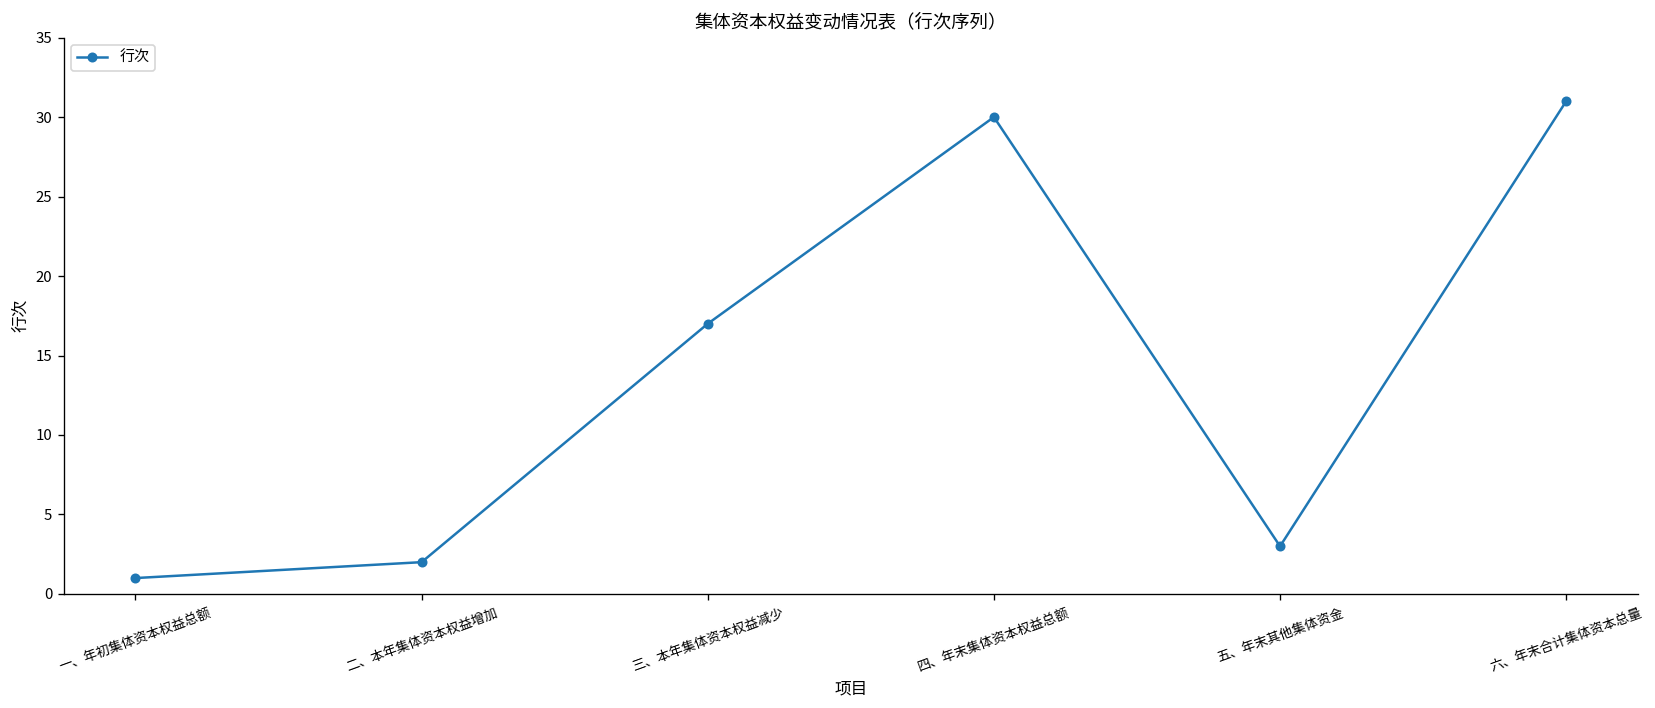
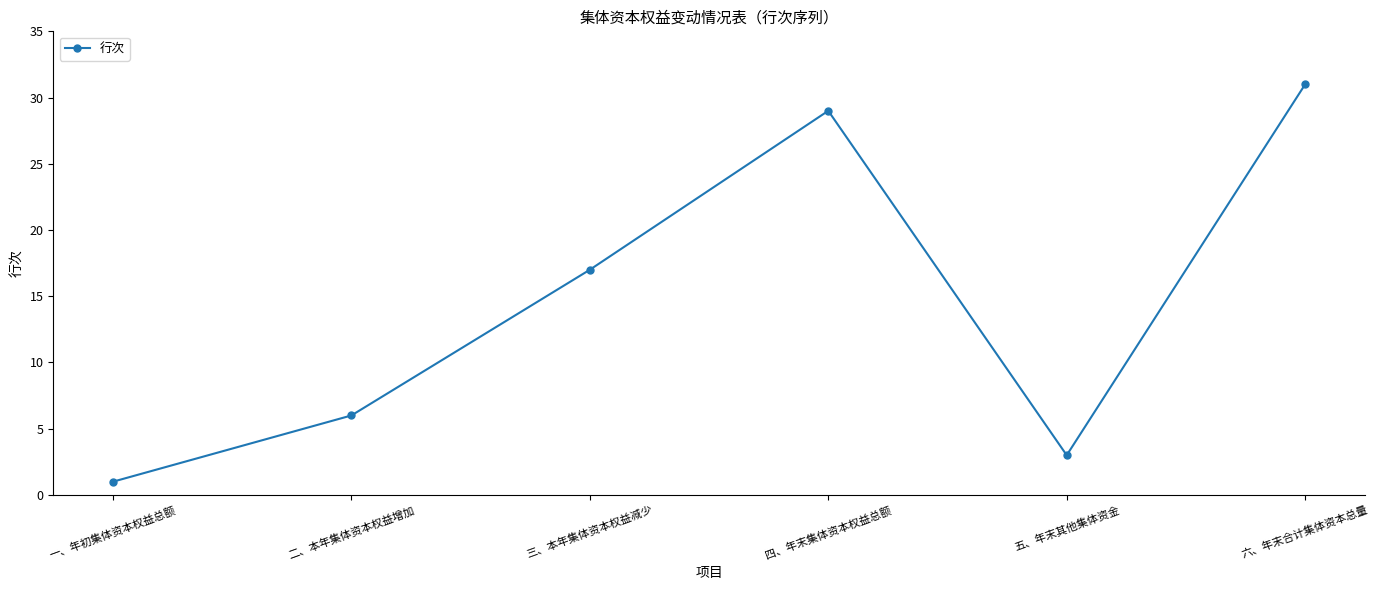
二、本年集体资本权益增加: 2 -> 6
四、年末集体资本权益总额: 30 -> 29
